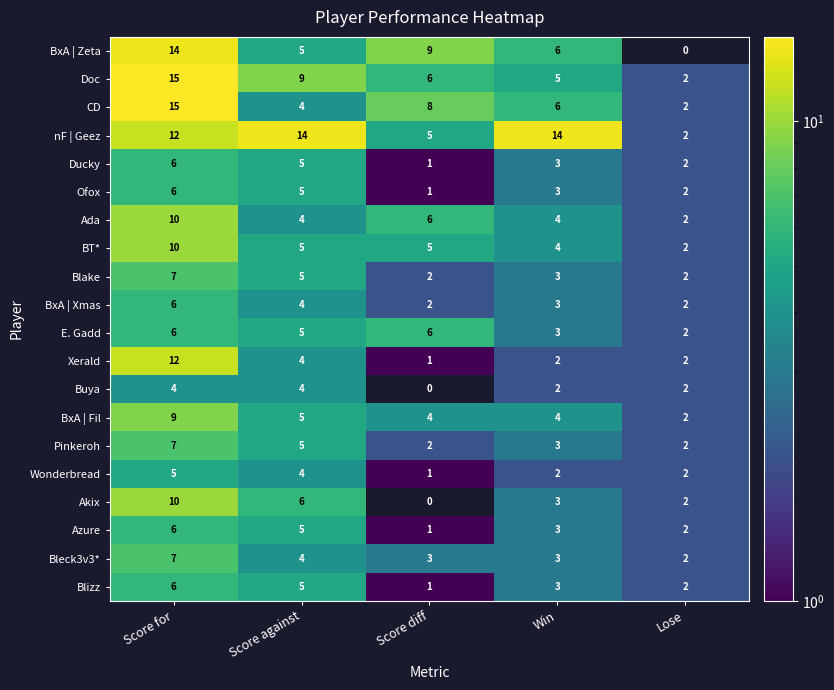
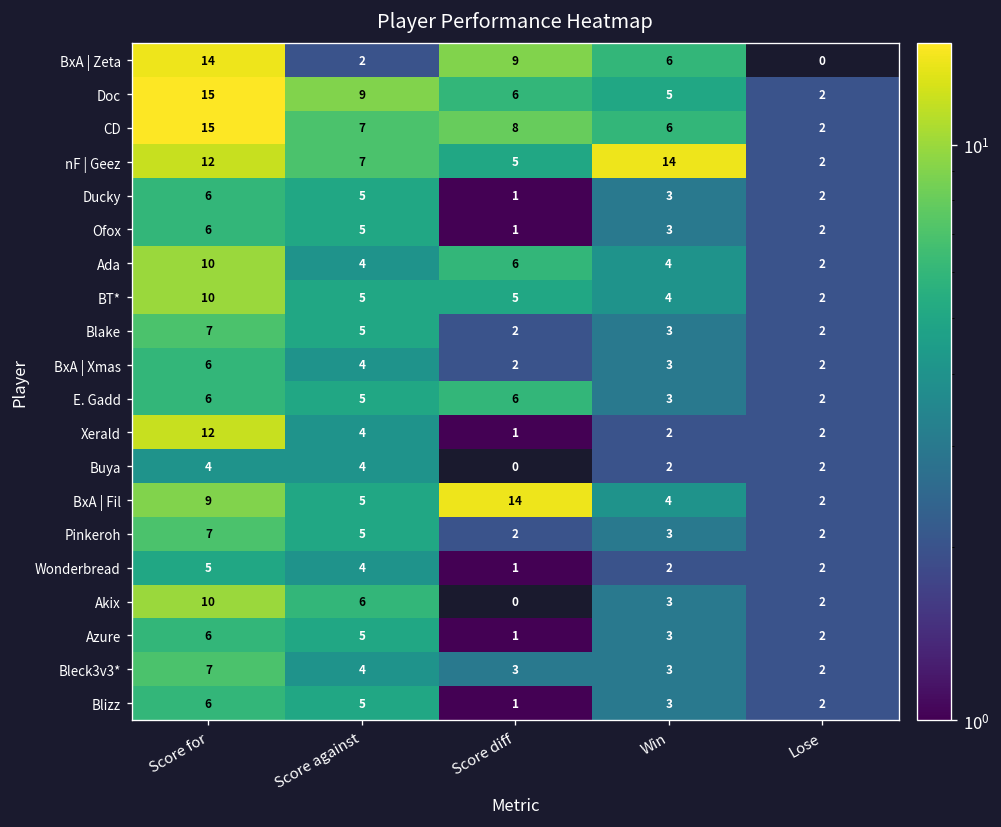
BxA | Zeta, Score against: 5 -> 2
CD, Score against: 4 -> 7
nF | Geez, Score against: 14 -> 7
BxA | Fil, Score diff: 4 -> 14
